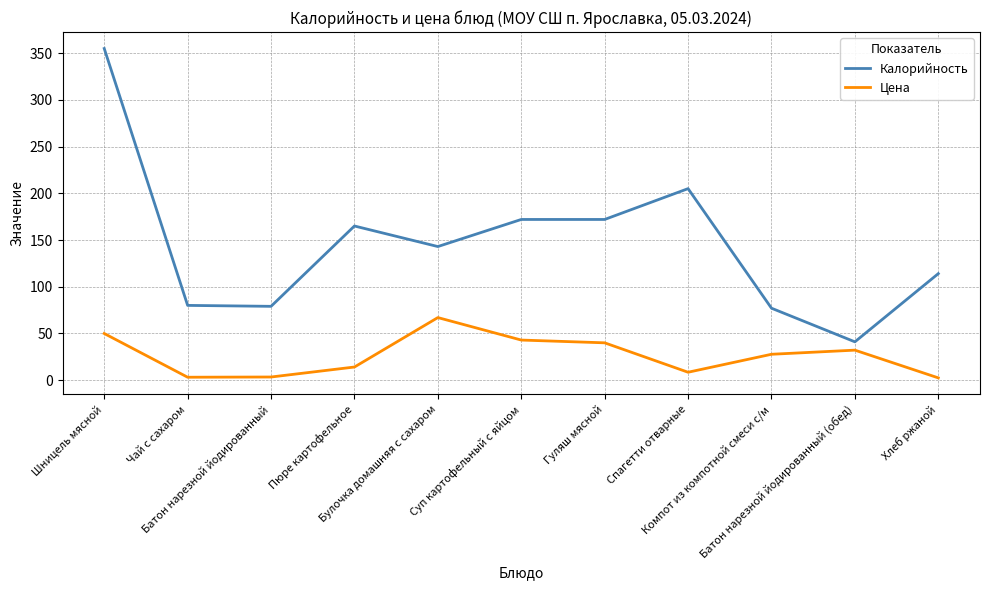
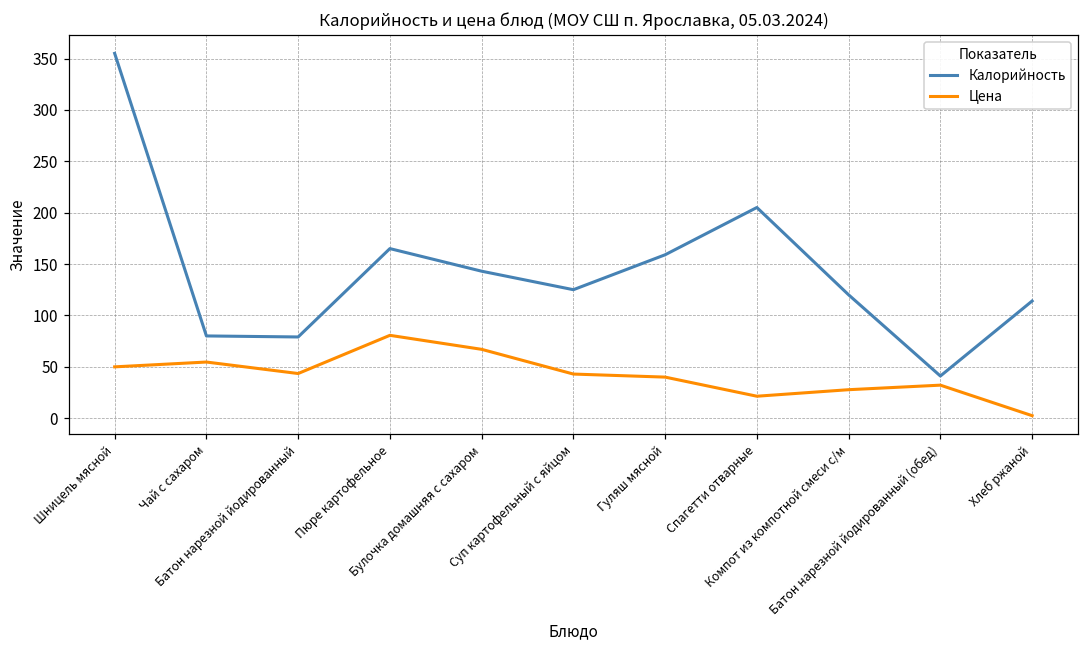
Цена, Чай с сахаром: 0 -> 50
Цена, Батон нарезной йодированный: 0 -> 40
Цена, Пюре картофельное: 10 -> 80
Калорийность, Суп картофельный с яйцом: 170 -> 130
Калорийность, Гуляш мясной: 170 -> 160
Цена, Спагетти отварные: 10 -> 20
Калорийность, Компот из компотной смеси с/м: 80 -> 120
